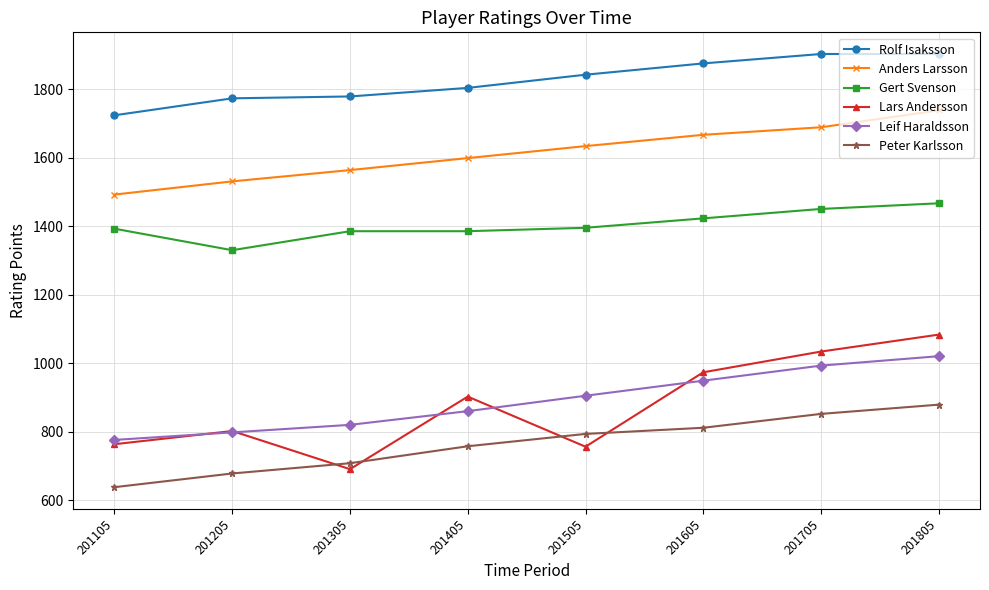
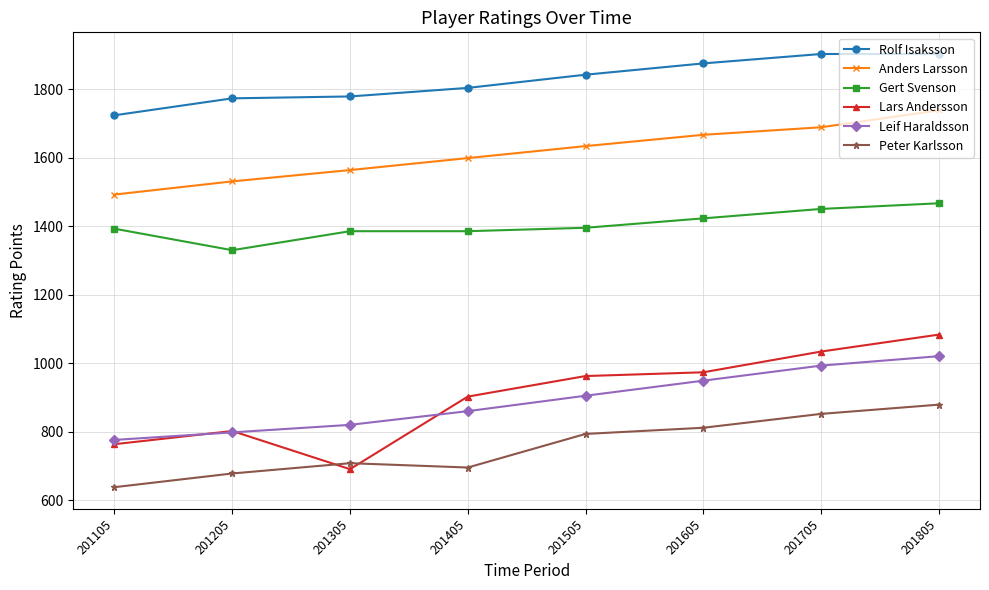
Peter Karlsson, 201405: 760 -> 700
Lars Andersson, 201505: 760 -> 960
